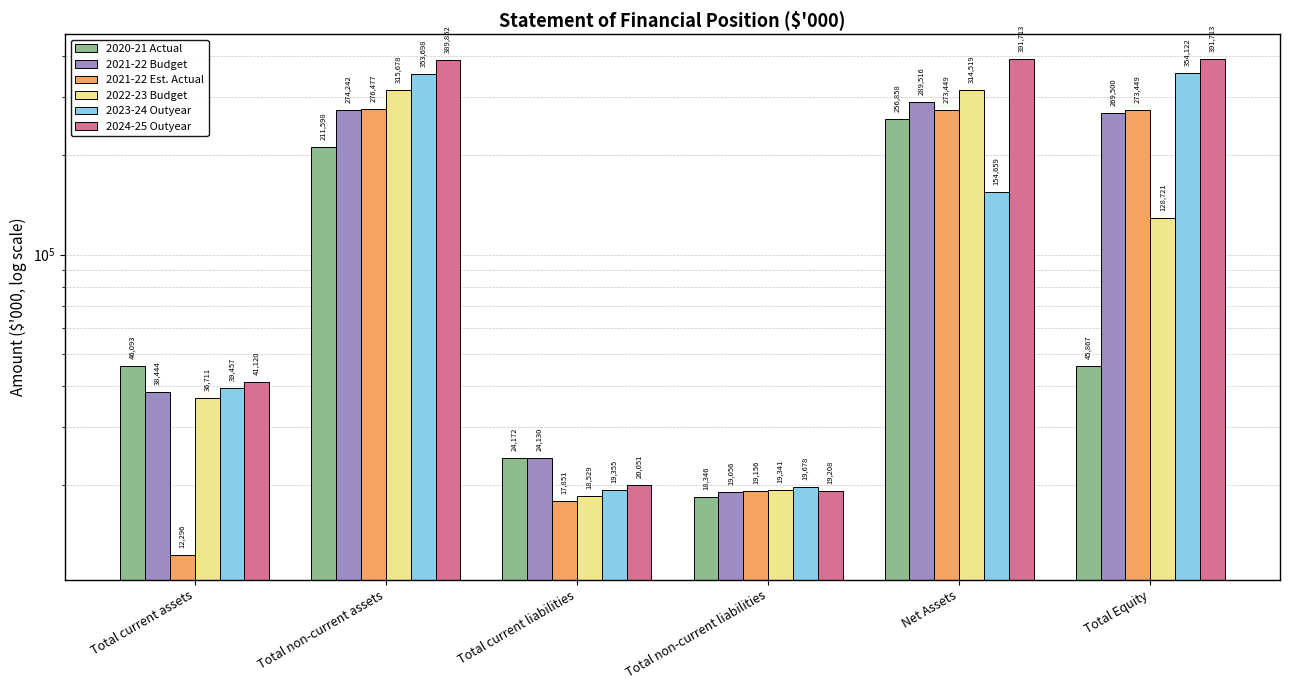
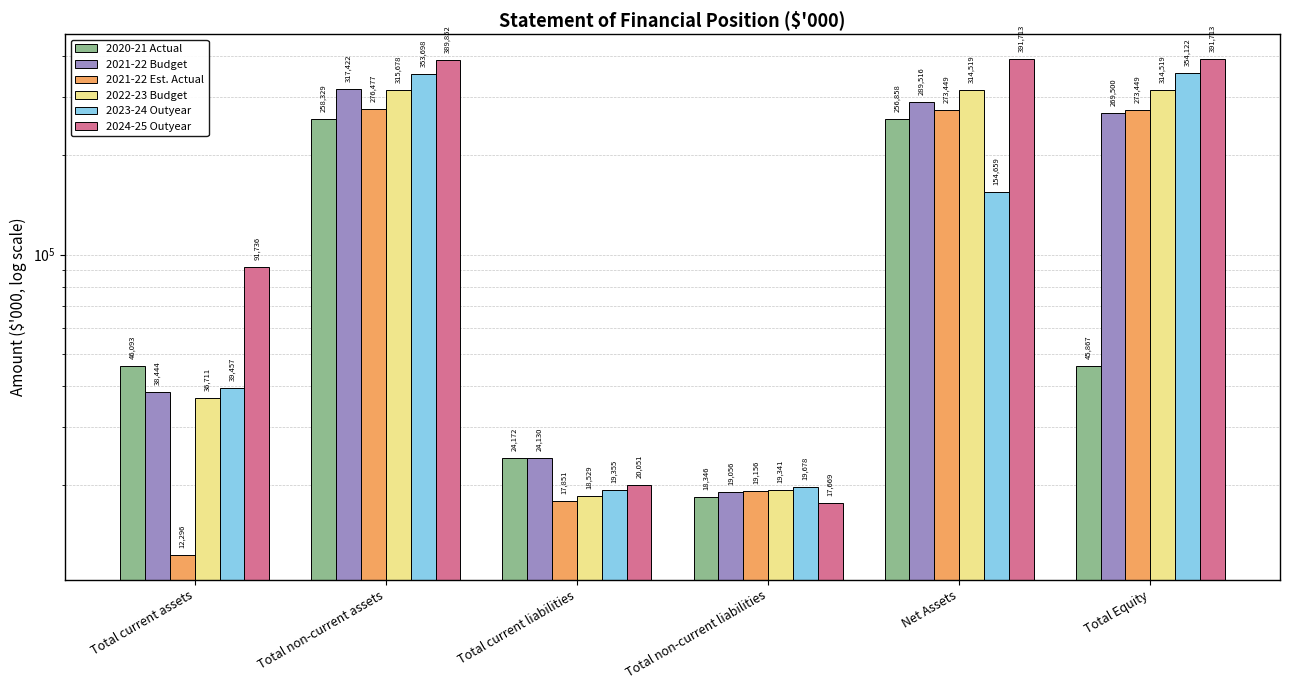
2024-25 Outyear, Total current assets: 41,120 -> 91,736
2020-21 Actual, Total non-current assets: 211,598 -> 258,329
2021-22 Budget, Total non-current assets: 274,242 -> 317,422
2024-25 Outyear, Total non-current liabilities: 19,208 -> 17,669
2022-23 Budget, Total Equity: 128,721 -> 314,519
